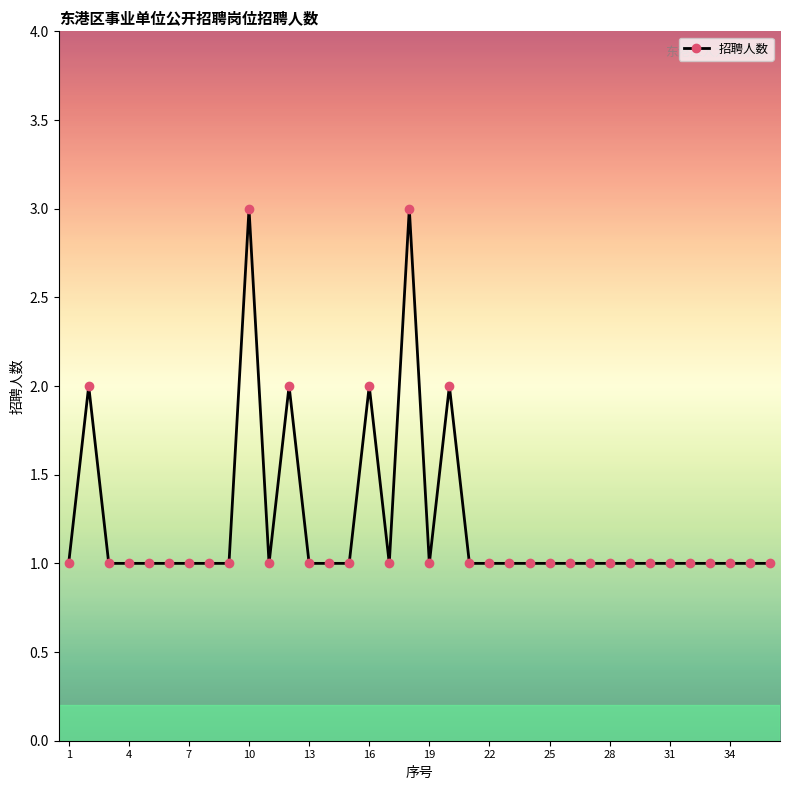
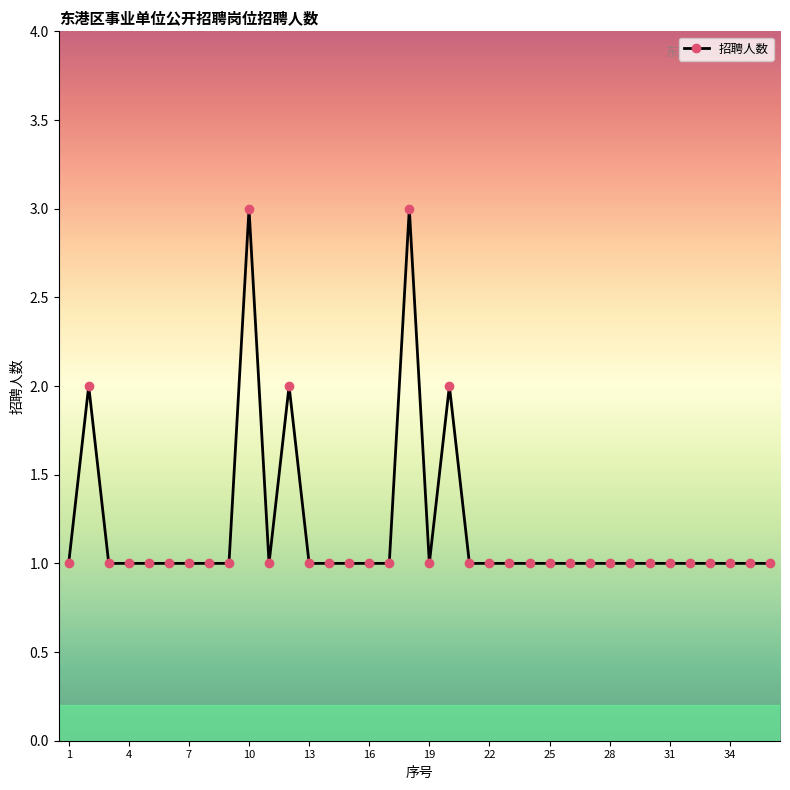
16: 2 -> 1
